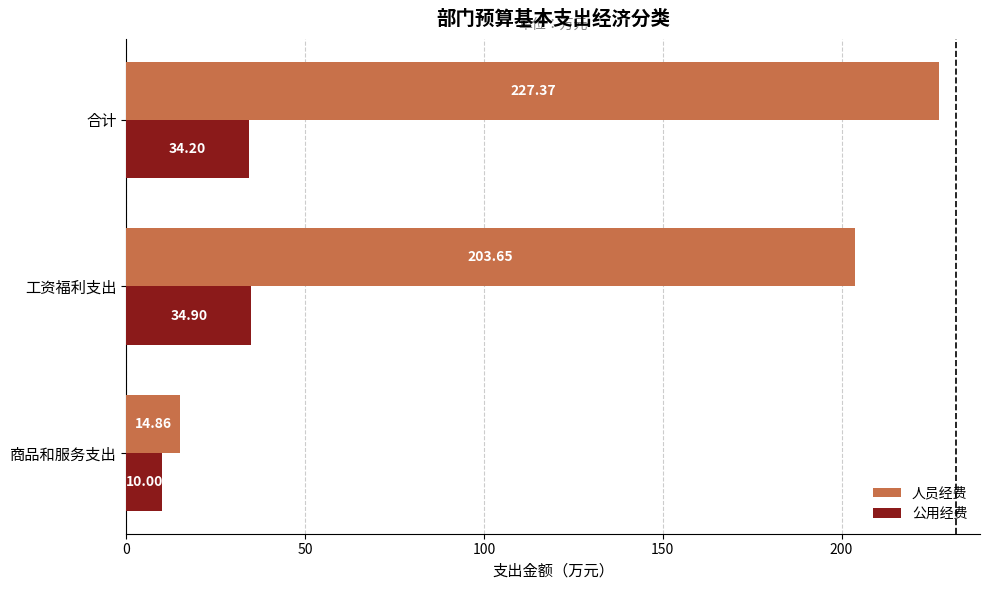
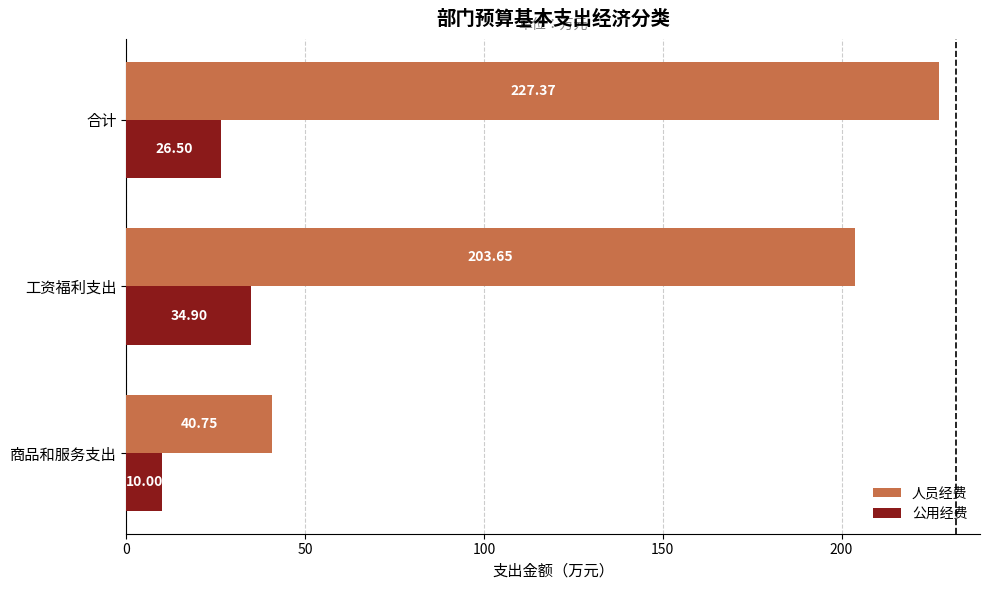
公用经费, 合计: 34.20 -> 26.50
人员经费, 商品和服务支出: 14.86 -> 40.75
